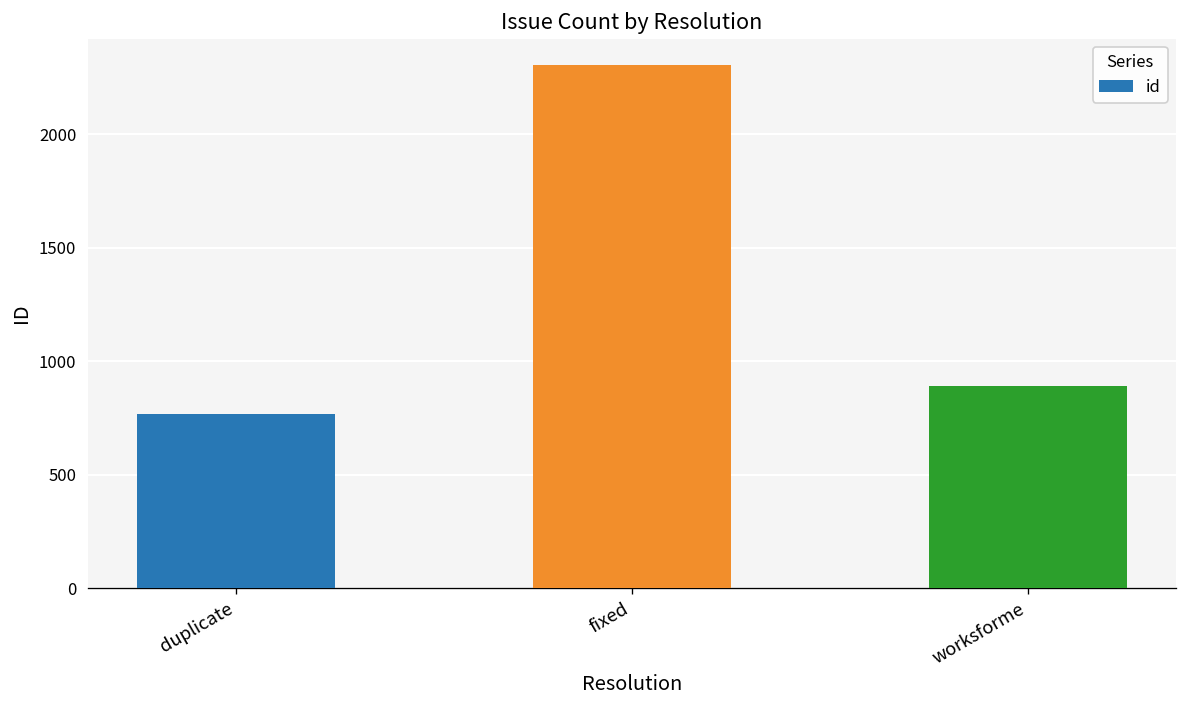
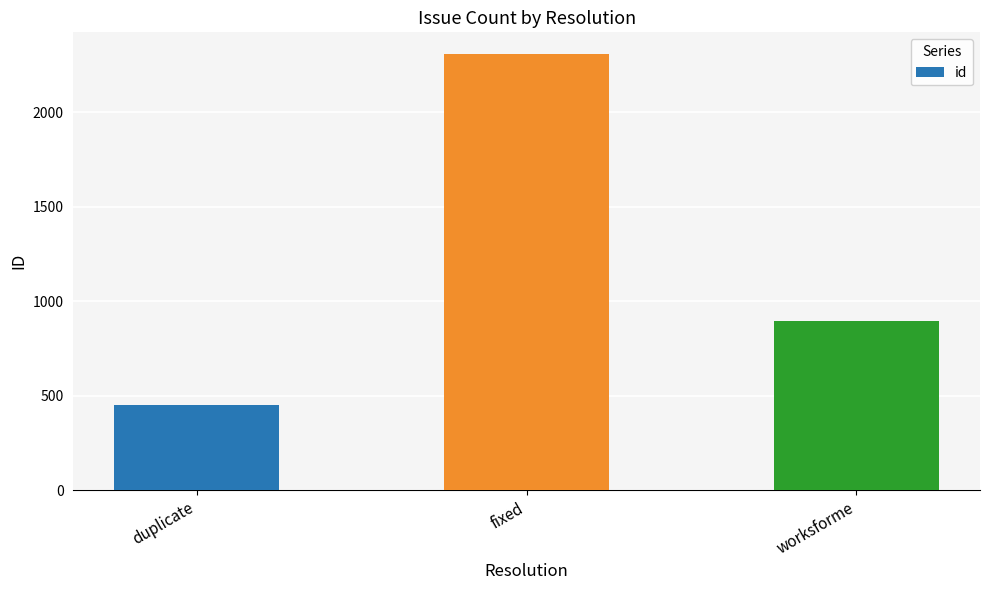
duplicate: 770 -> 450
